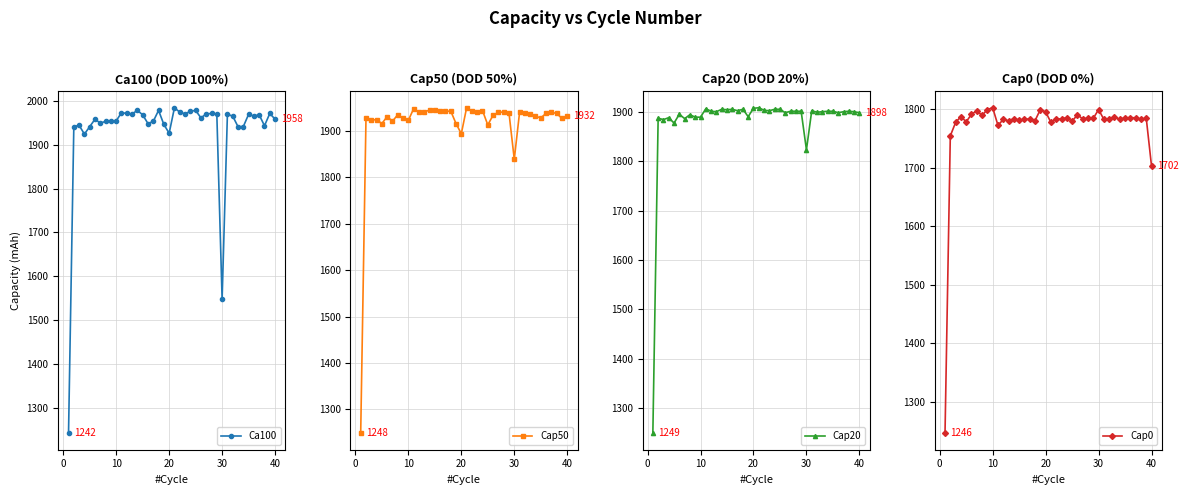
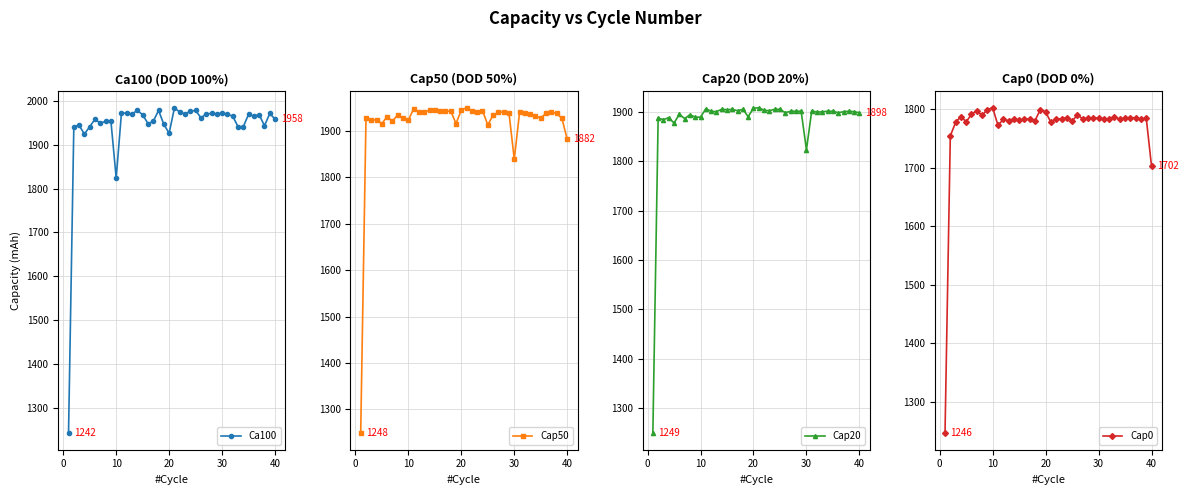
Ca100 (DOD 100%), 10: 1950 -> 1820
Ca100 (DOD 100%), 30: 1550 -> 1970
Cap50 (DOD 50%), 20: 1890 -> 1950
Cap50 (DOD 50%), 40: 1932 -> 1882
Cap0 (DOD 0%), 30: 1800 -> 1790
